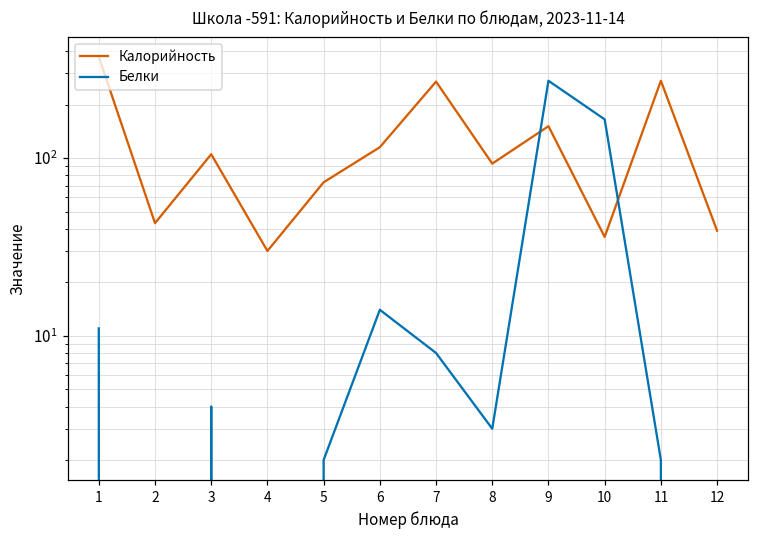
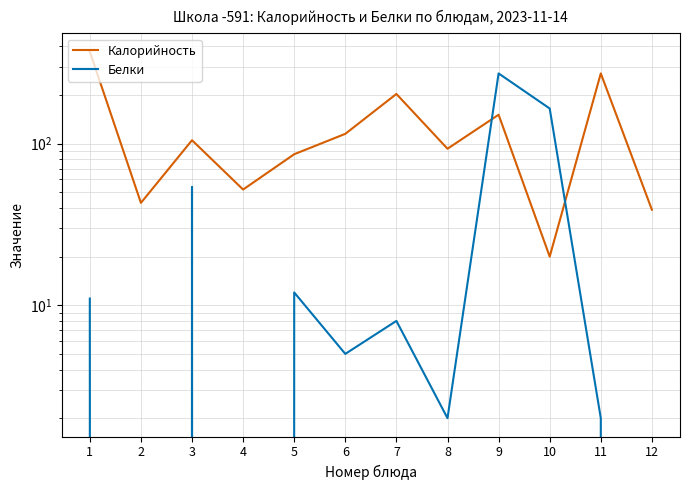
Белки, 3: 4 -> 54
Калорийность, 4: 30 -> 52
Калорийность, 5: 70 -> 90
Белки, 5: 2 -> 12
Белки, 6: 14 -> 5
Калорийность, 7: 270 -> 200
Белки, 8: 3 -> 2
Калорийность, 10: 36 -> 20
